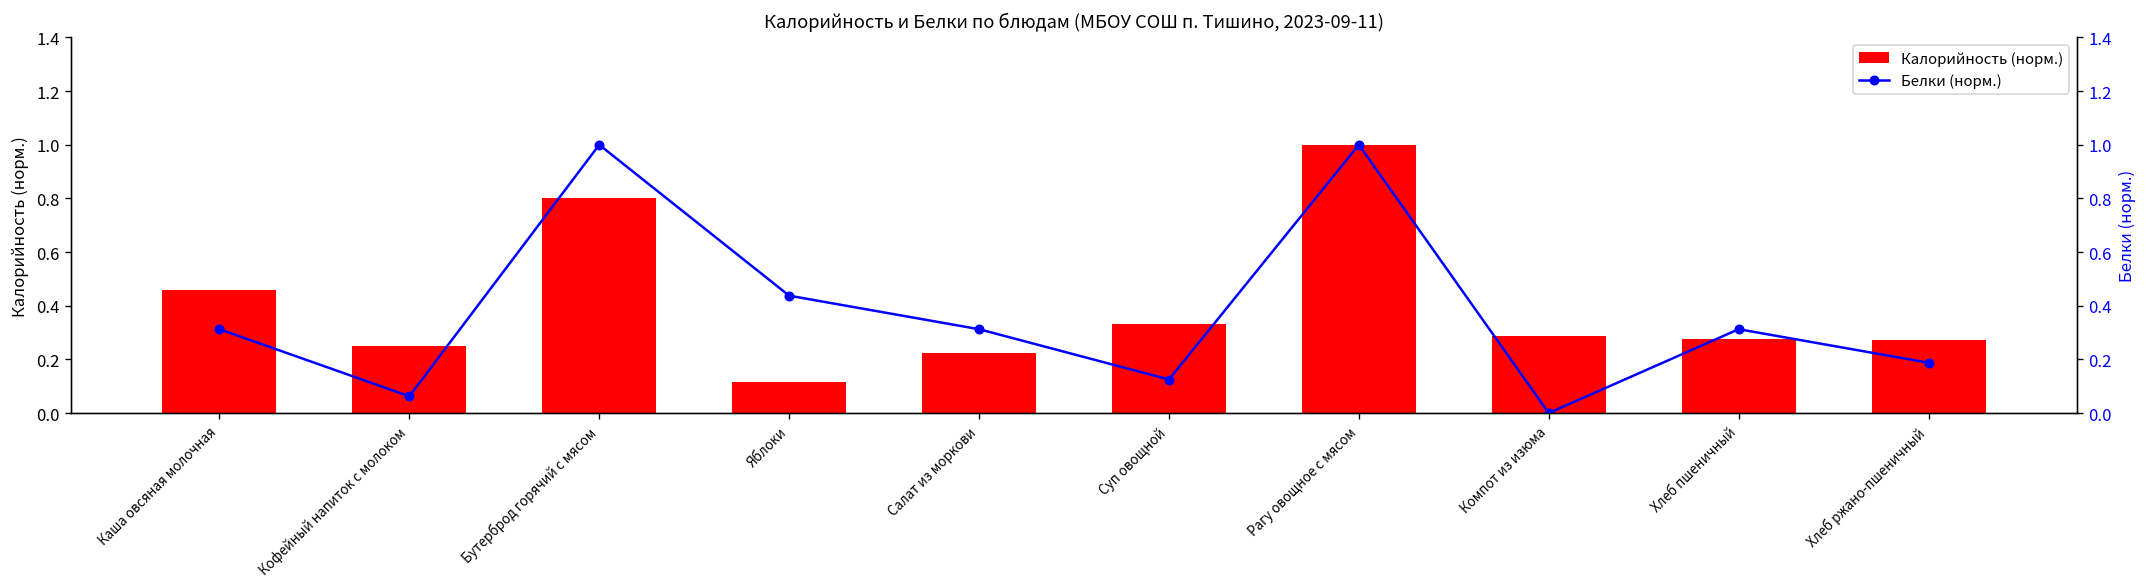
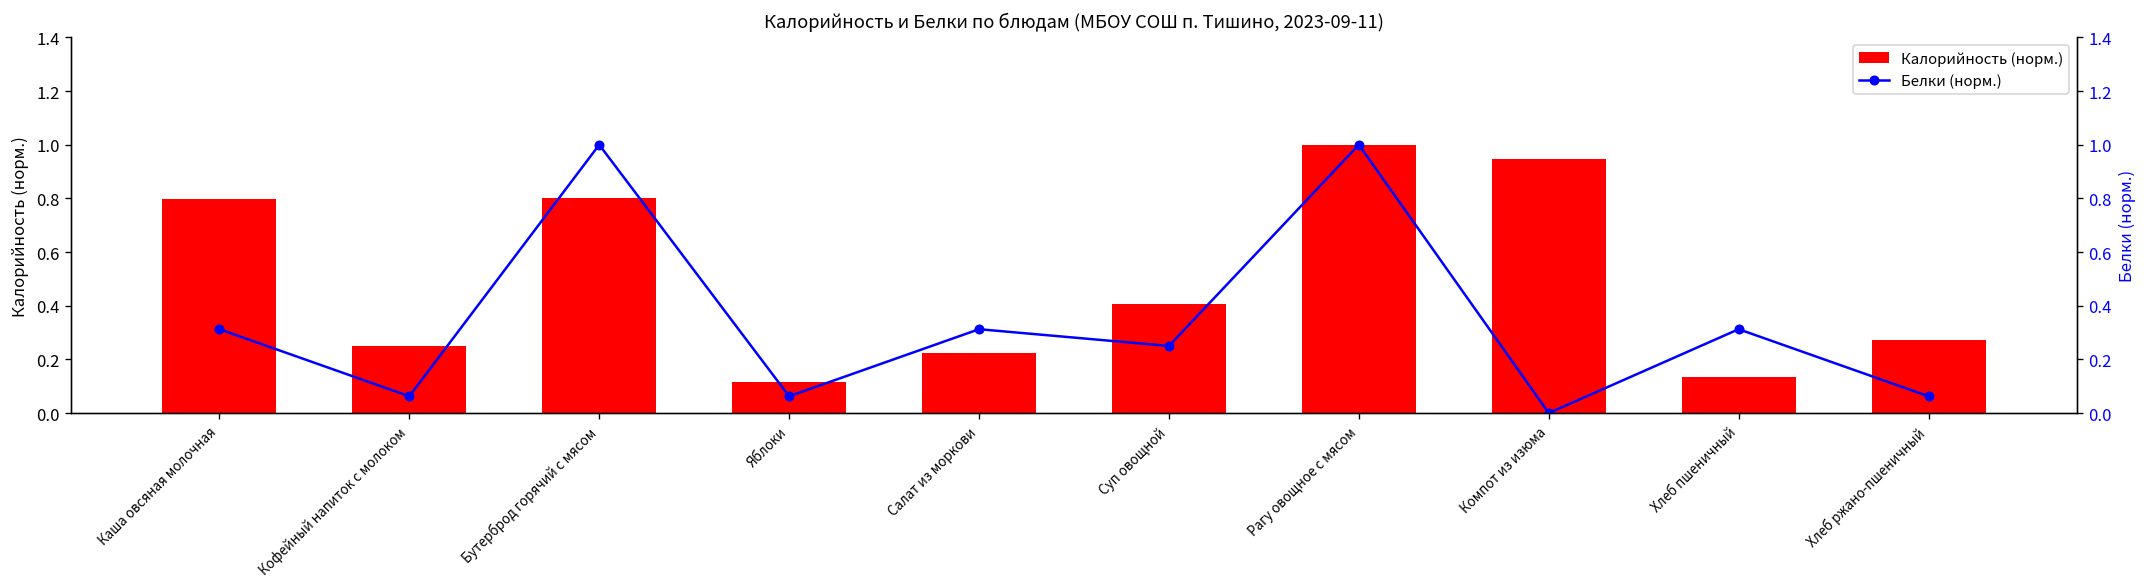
Калорийность (норм.), Каша овсяная молочная: 0.46 -> 0.80
Калорийность (норм.), Суп овощной: 0.33 -> 0.41
Калорийность (норм.), Компот из изюма: 0.29 -> 0.95
Калорийность (норм.), Хлеб пшеничный: 0.28 -> 0.14
Белки (норм.), Яблоки: 0.44 -> 0.06
Белки (норм.), Суп овощной: 0.13 -> 0.25
Белки (норм.), Хлеб ржано-пшеничный: 0.19 -> 0.06
